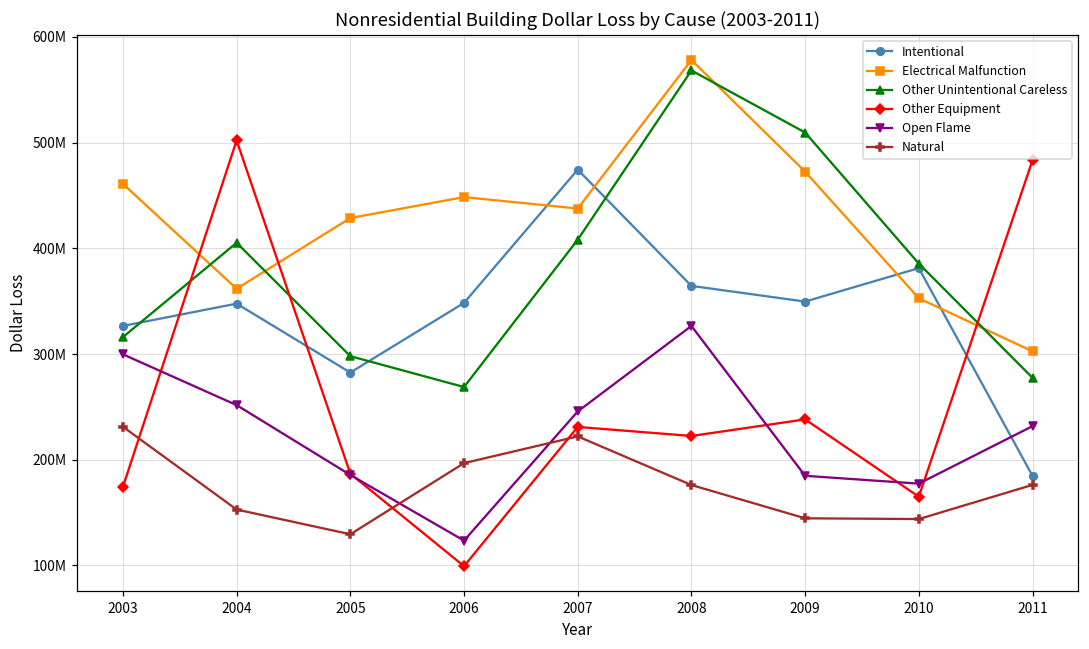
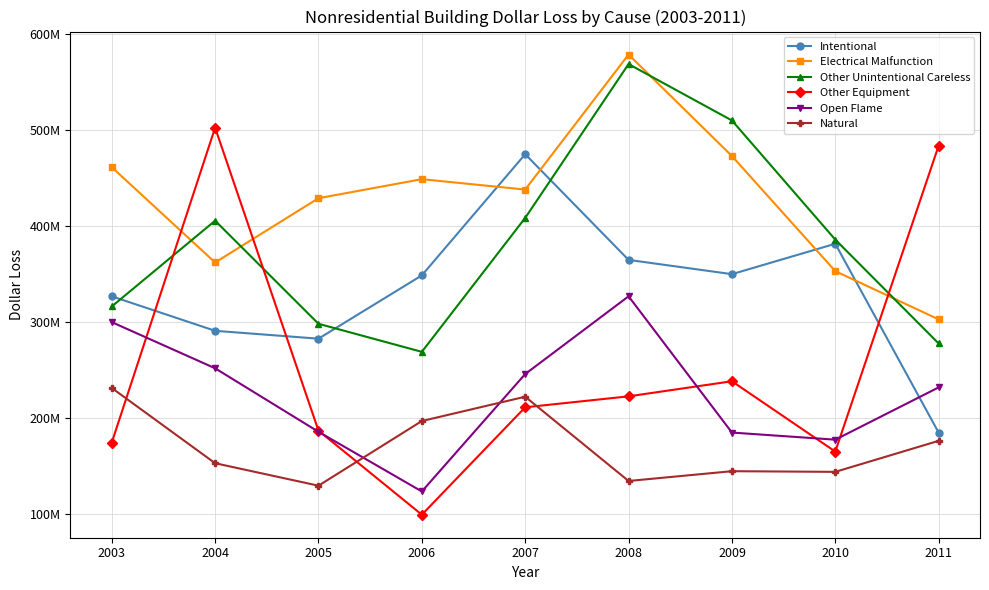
Intentional, 2004: 350000000 -> 290000000
Other Equipment, 2007: 230000000 -> 210000000
Natural, 2008: 180000000 -> 130000000
